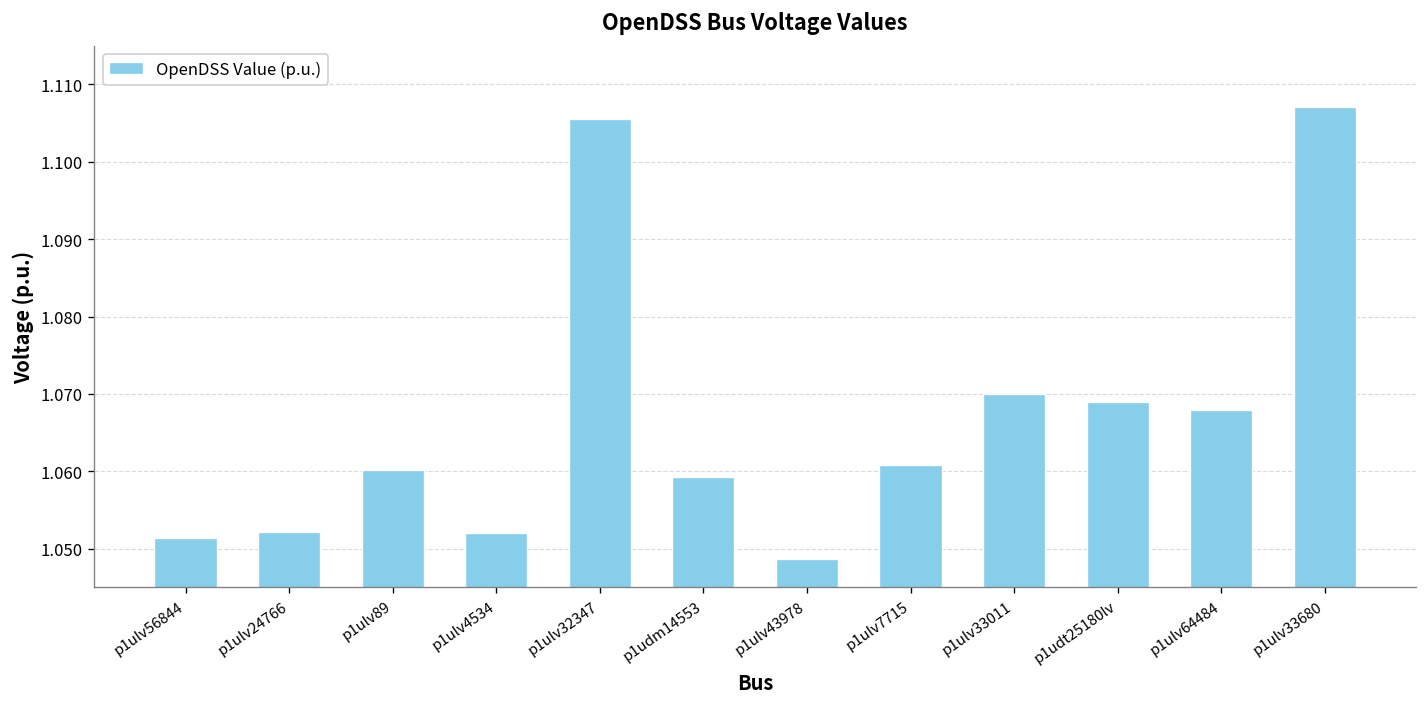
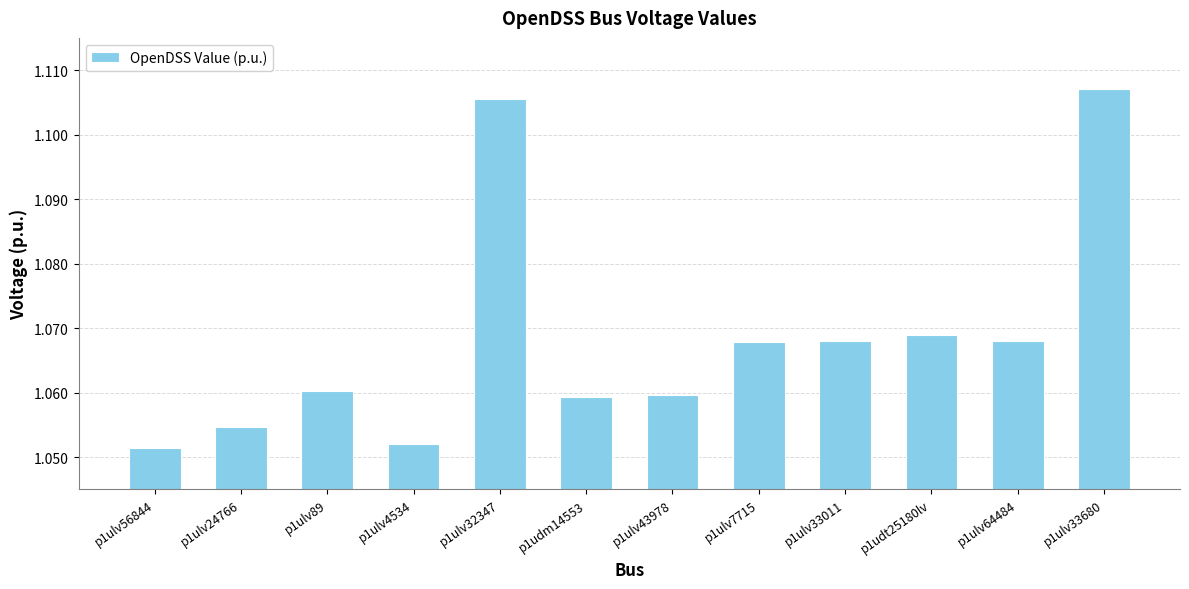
p1ulv24766: 1.052 -> 1.055
p1ulv43978: 1.049 -> 1.060
p1ulv7715: 1.061 -> 1.068
p1ulv33011: 1.070 -> 1.068
